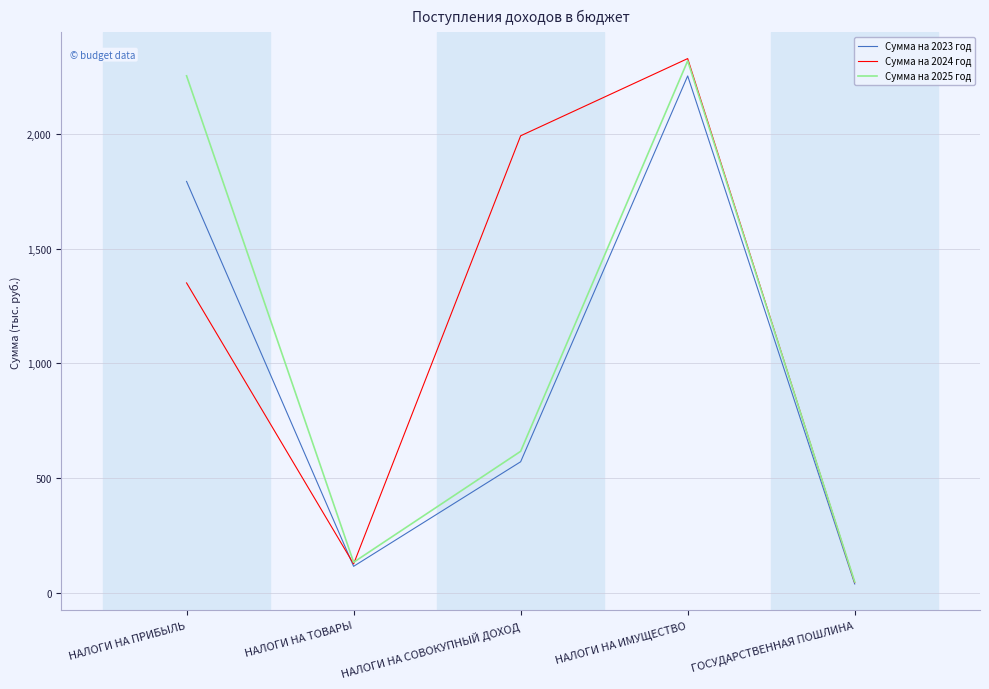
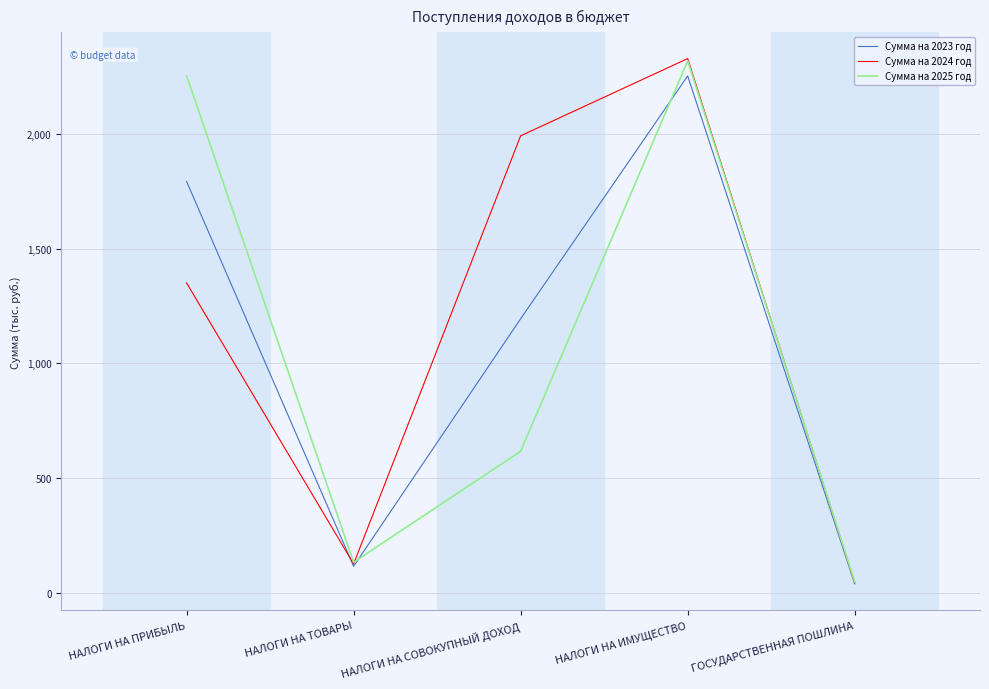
Сумма на 2023 год, НАЛОГИ НА СОВОКУПНЫЙ ДОХОД: 570 -> 1,200
